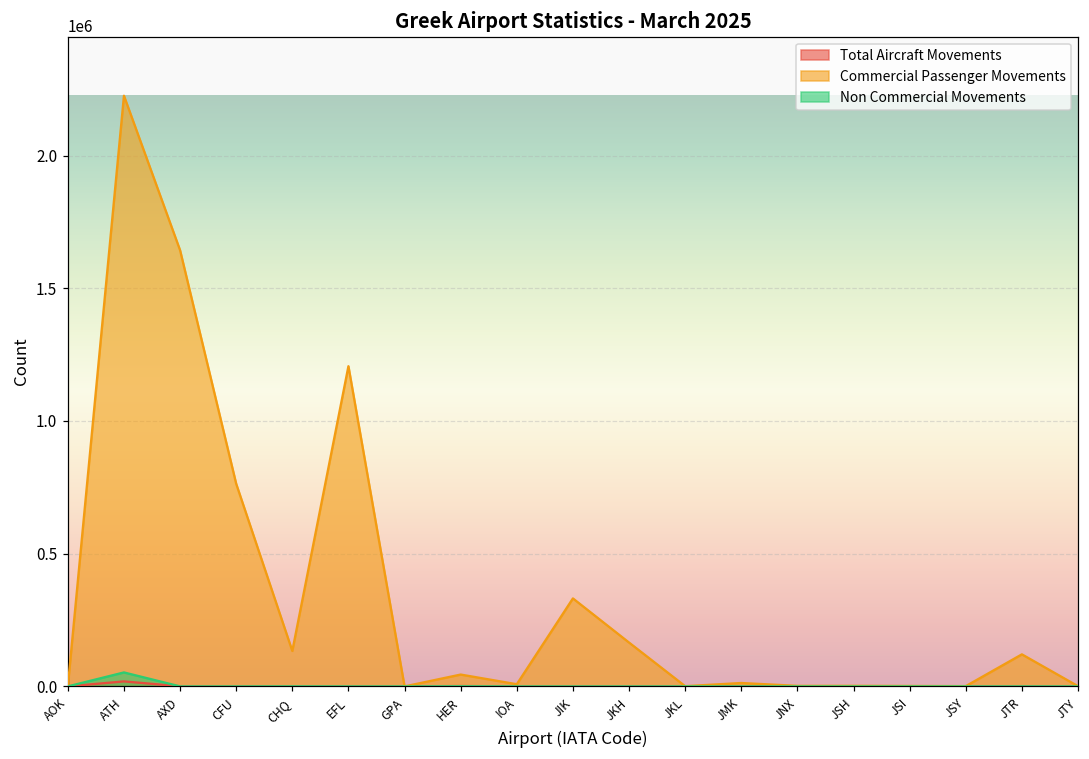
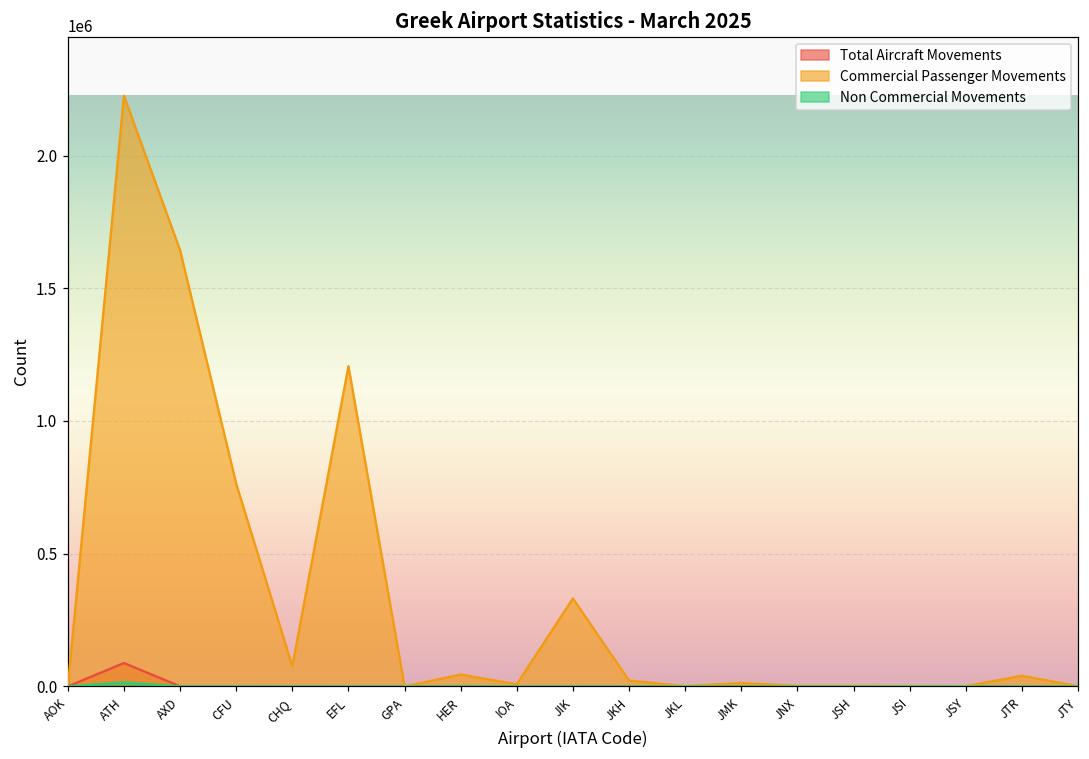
Total Aircraft Movements, ATH: 20000 -> 90000
Non Commercial Movements, ATH: 50000 -> 20000
Commercial Passenger Movements, CHQ: 130000 -> 80000
Commercial Passenger Movements, JKH: 170000 -> 20000
Commercial Passenger Movements, JTR: 120000 -> 40000
